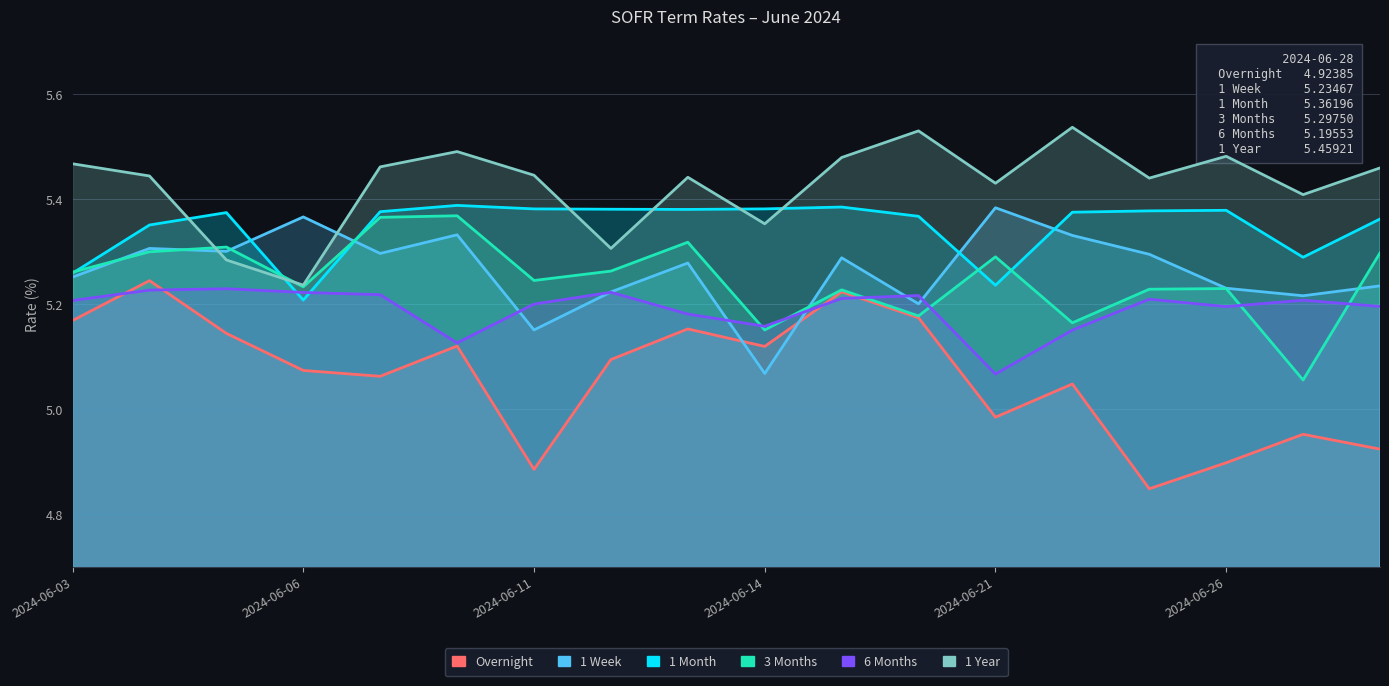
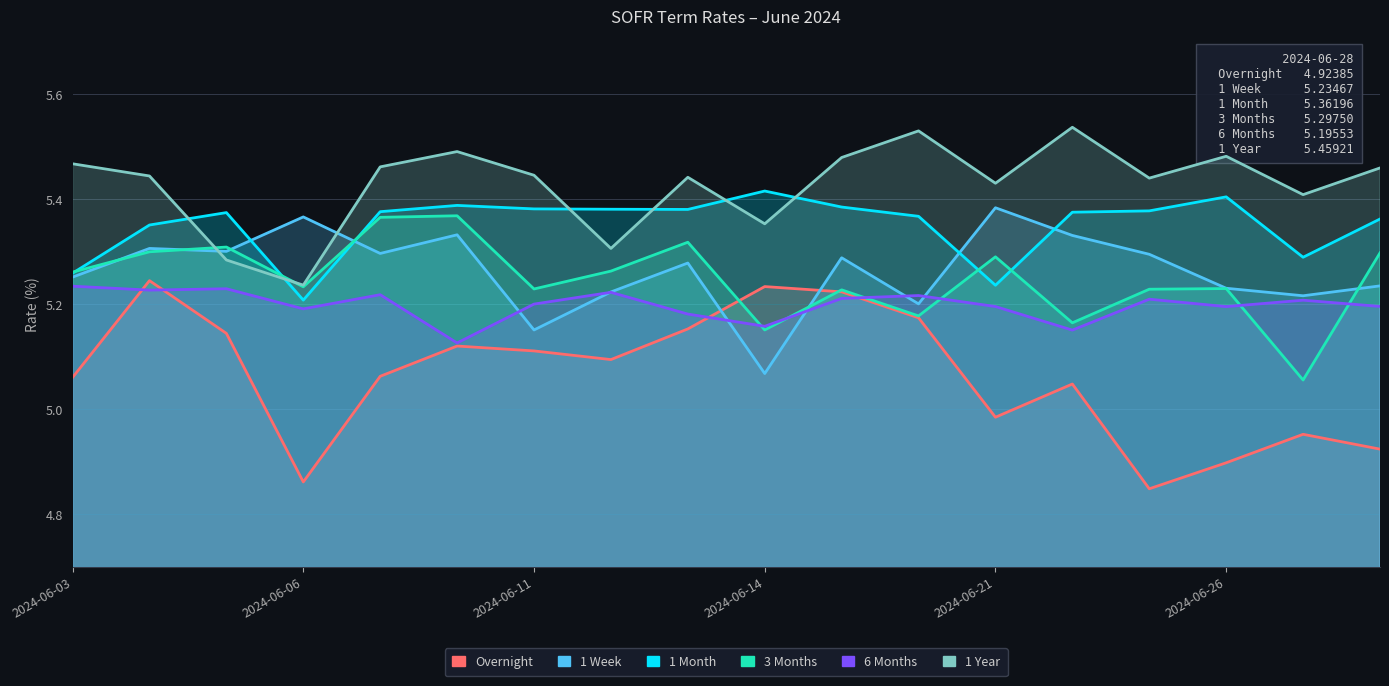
Overnight, 2024-06-03: 5.17 -> 5.06
6 Months, 2024-06-03: 5.21 -> 5.23
Overnight, 2024-06-06: 5.07 -> 4.86
6 Months, 2024-06-06: 5.22 -> 5.19
Overnight, 2024-06-11: 4.89 -> 5.11
3 Months, 2024-06-11: 5.24 -> 5.23
Overnight, 2024-06-14: 5.12 -> 5.23
1 Month, 2024-06-14: 5.38 -> 5.42
6 Months, 2024-06-21: 5.07 -> 5.20
1 Month, 2024-06-26: 5.38 -> 5.40
